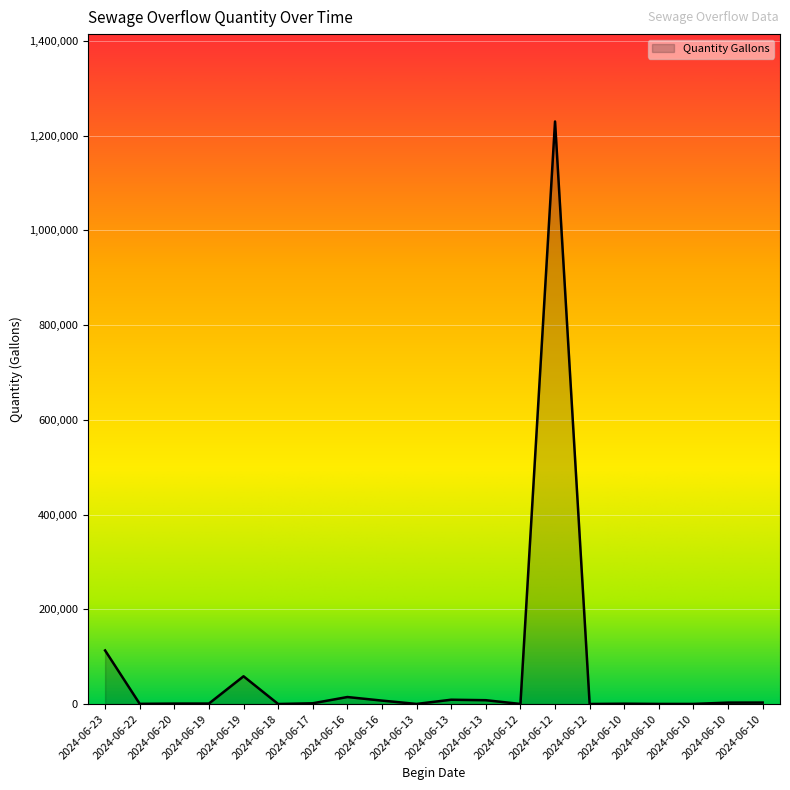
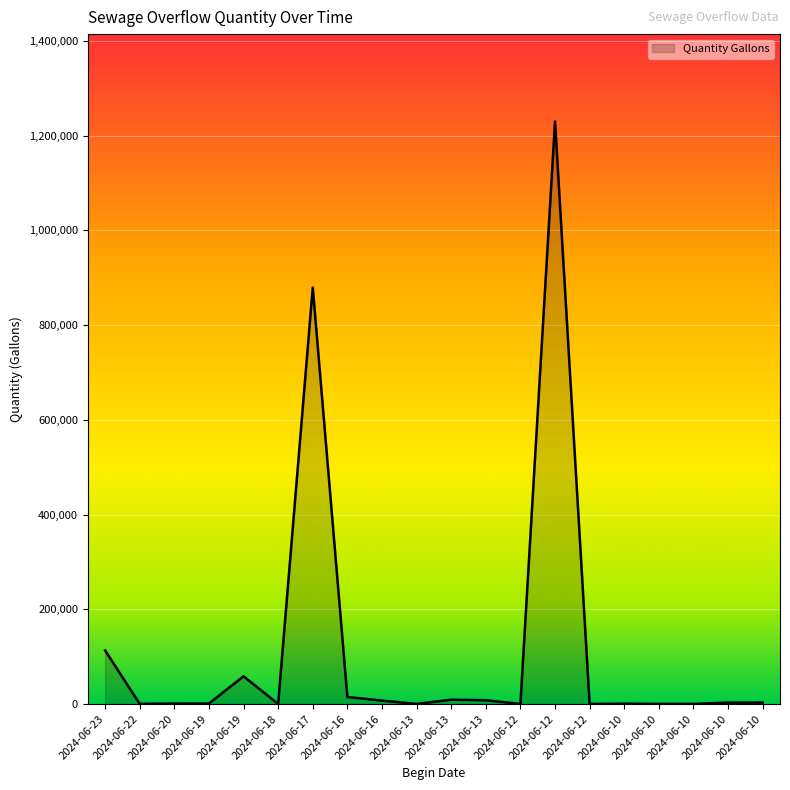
2024-06-17: 0 -> 880,000
